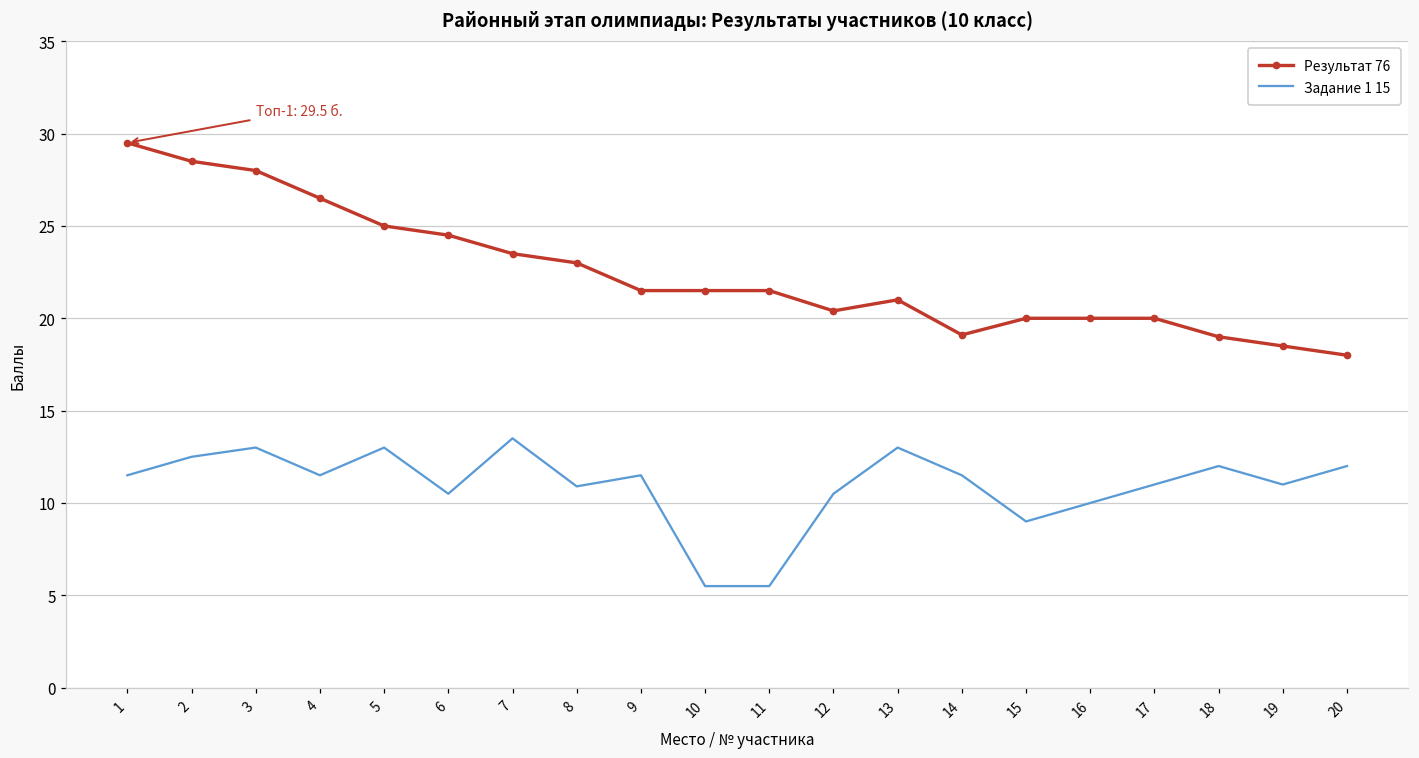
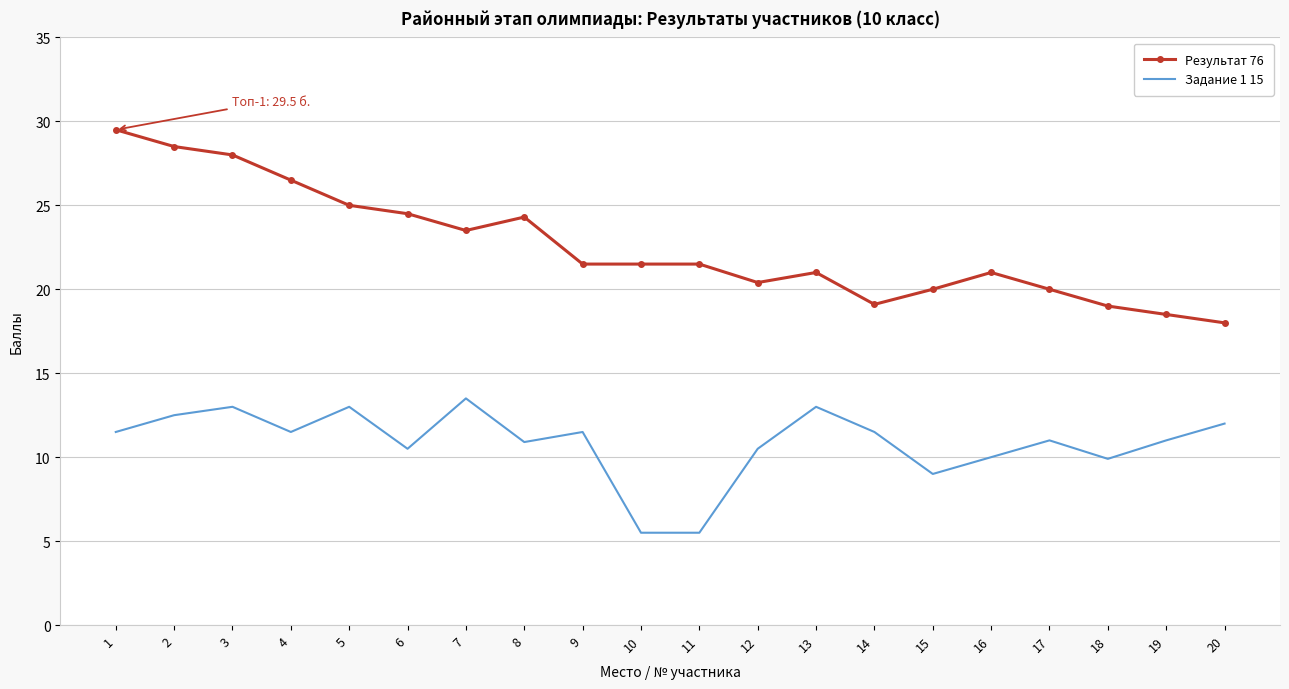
Результат 76, 8: 23.0 -> 24.3
Результат 76, 16: 20 -> 21
Задание 1 15, 18: 12.0 -> 9.9
